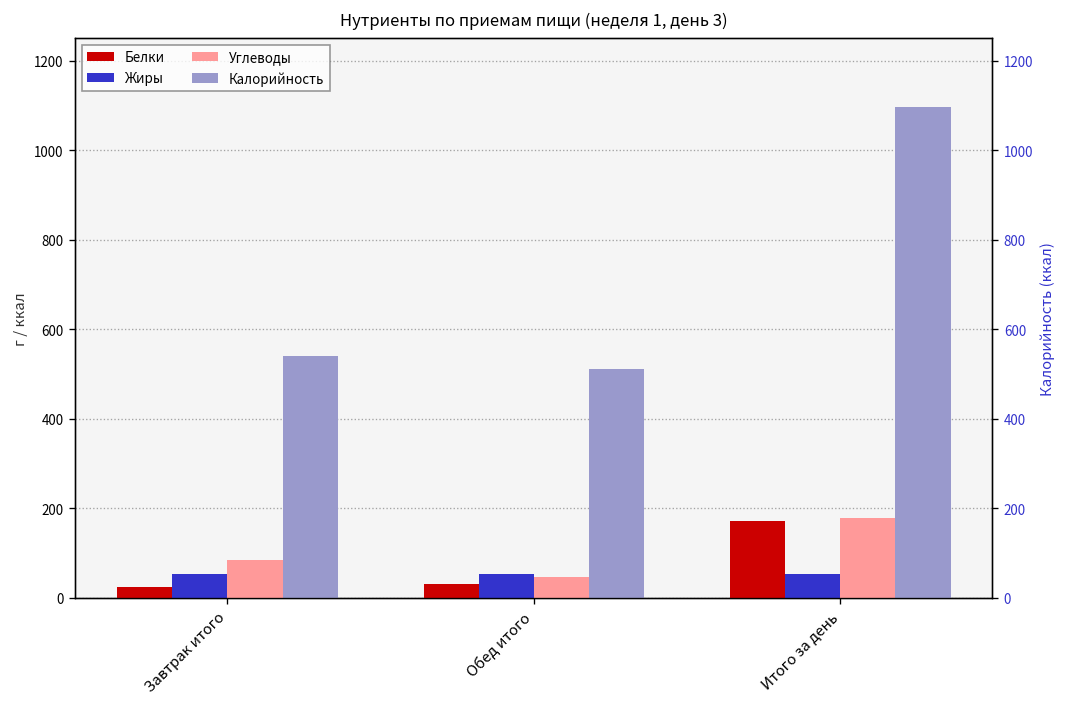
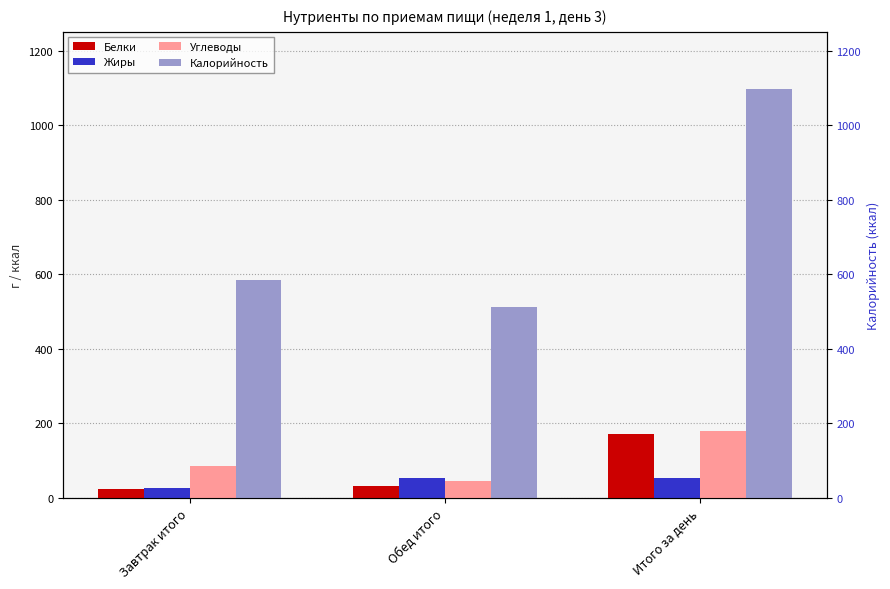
Жиры, Завтрак итого: 50 -> 30
Калорийность, Завтрак итого: 540 -> 590
